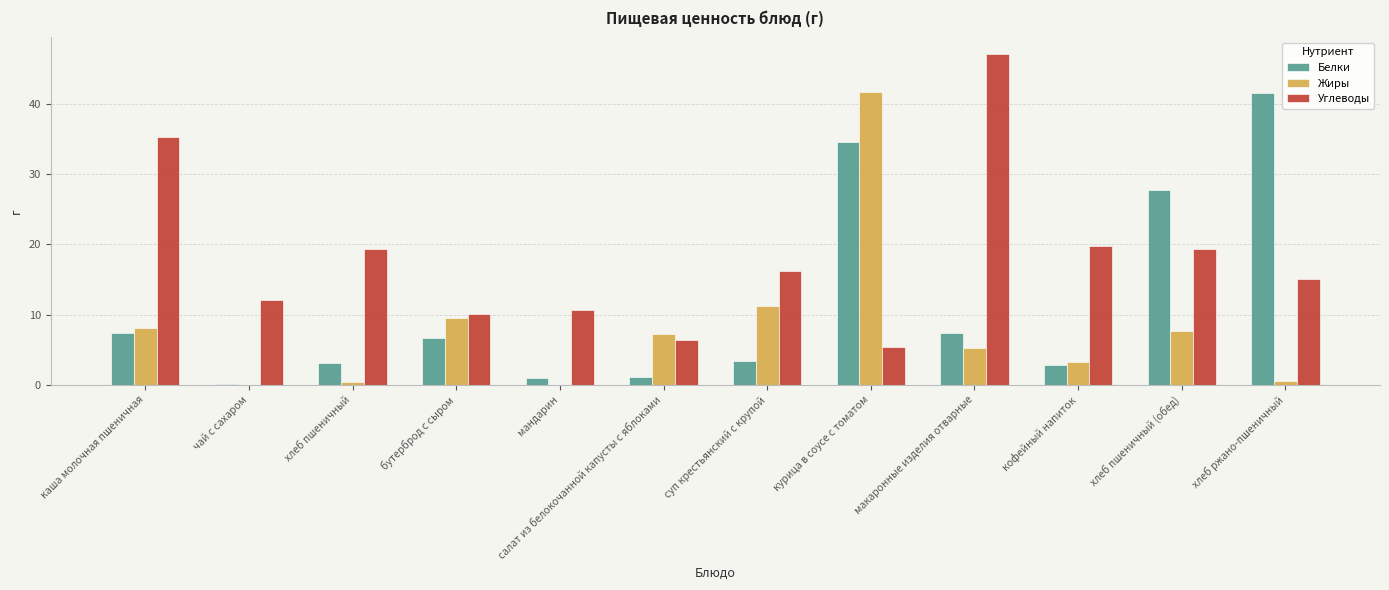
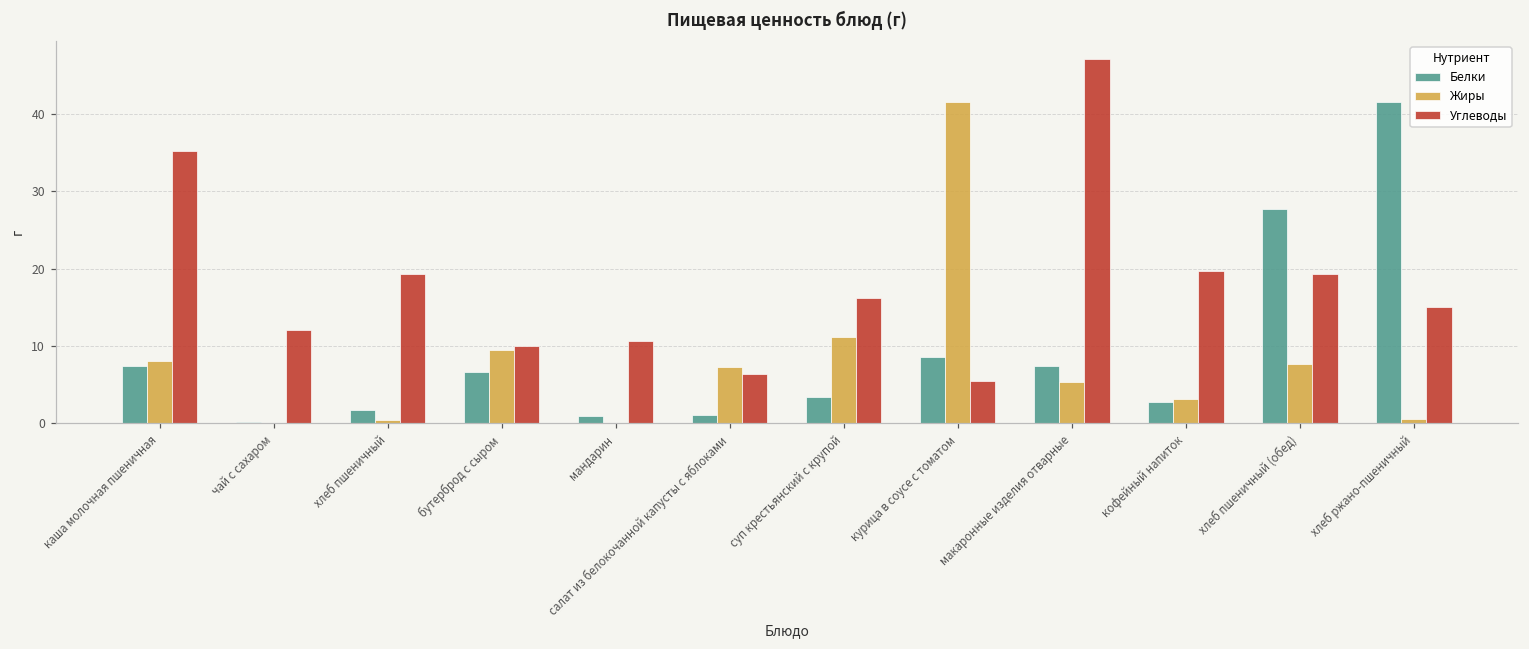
Белки, хлеб пшеничный: 3 -> 2
Белки, курица в соусе с томатом: 35 -> 9
